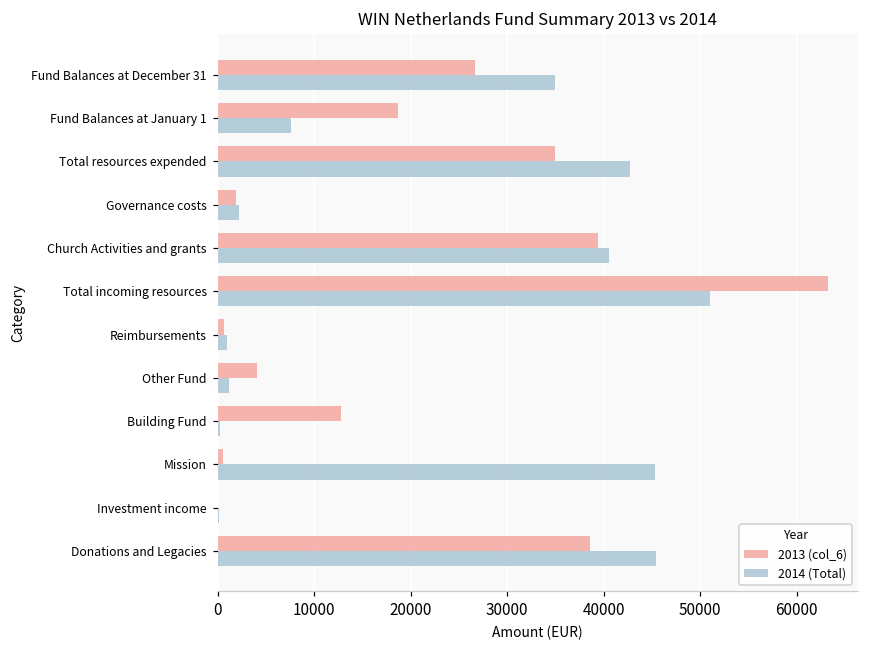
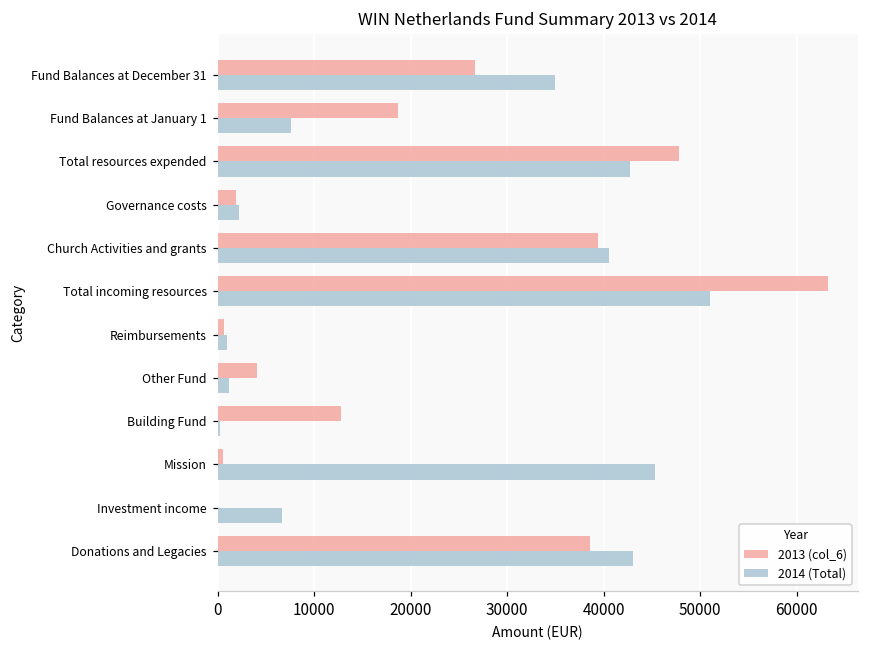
2013 (col_6), Total resources expended: 35000 -> 48000
2014 (Total), Investment income: 0 -> 7000
2014 (Total), Donations and Legacies: 45000 -> 43000
